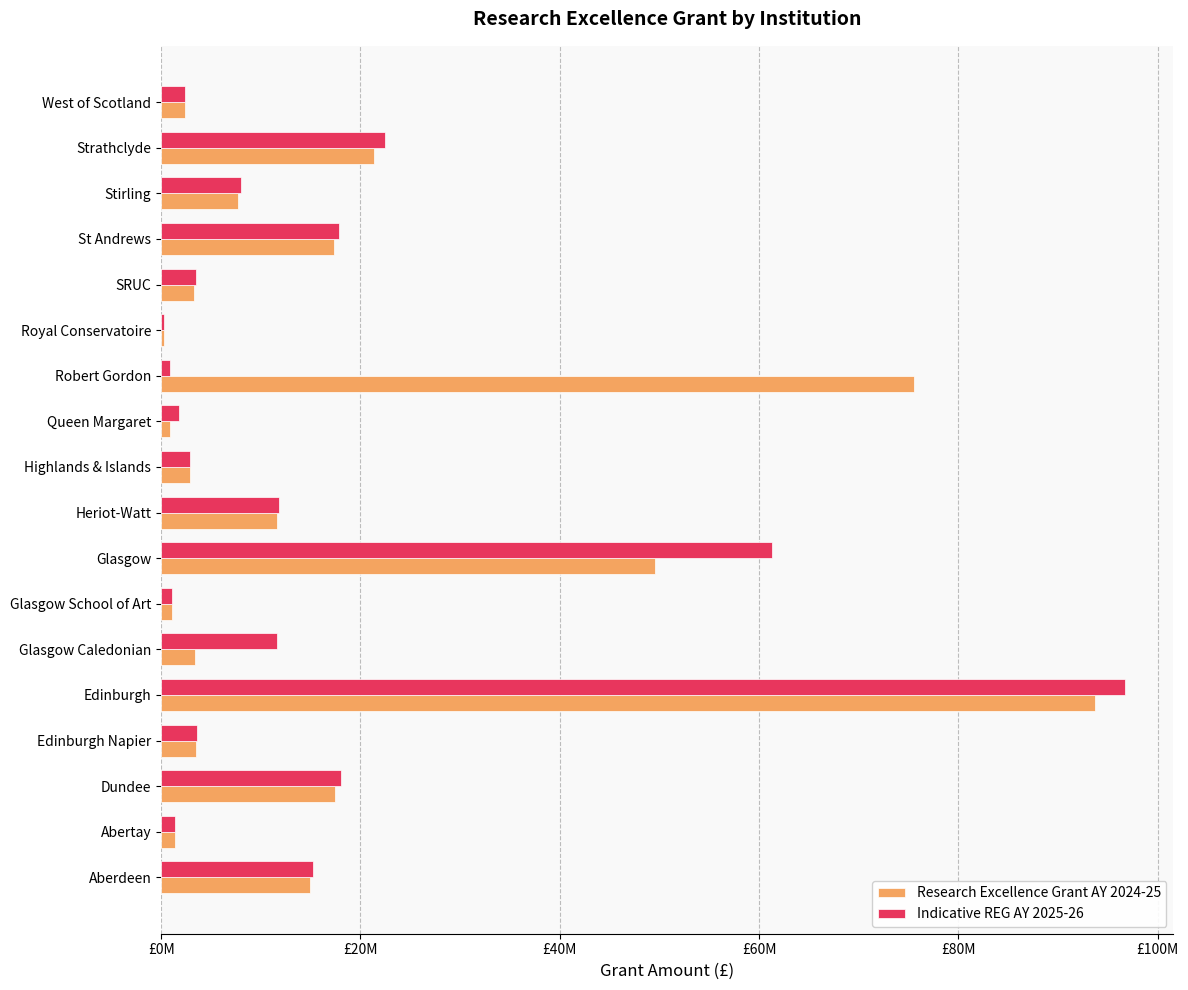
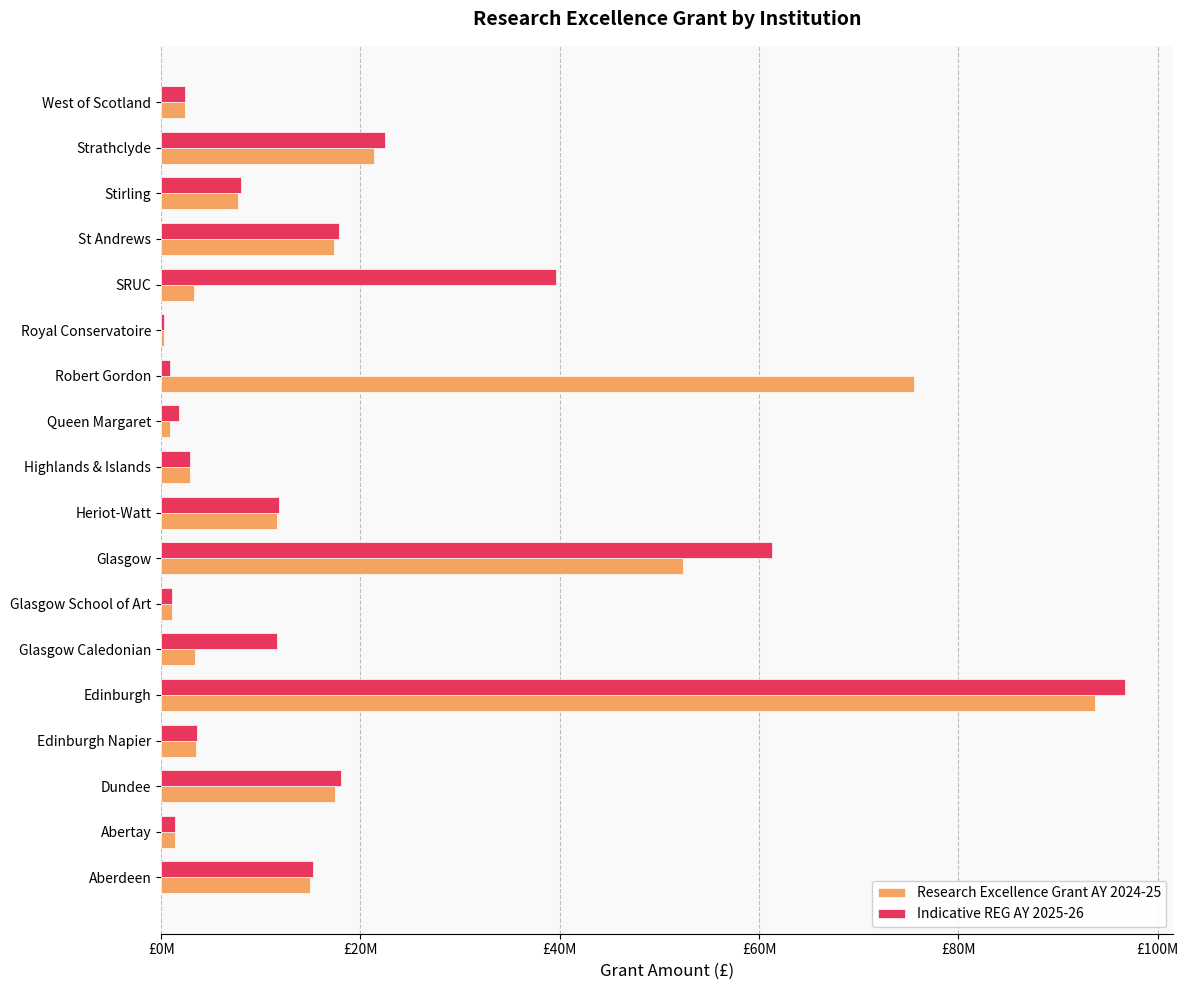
Indicative REG AY 2025-26, SRUC: £4000000 -> £40000000
Research Excellence Grant AY 2024-25, Glasgow: £50000000 -> £52000000
